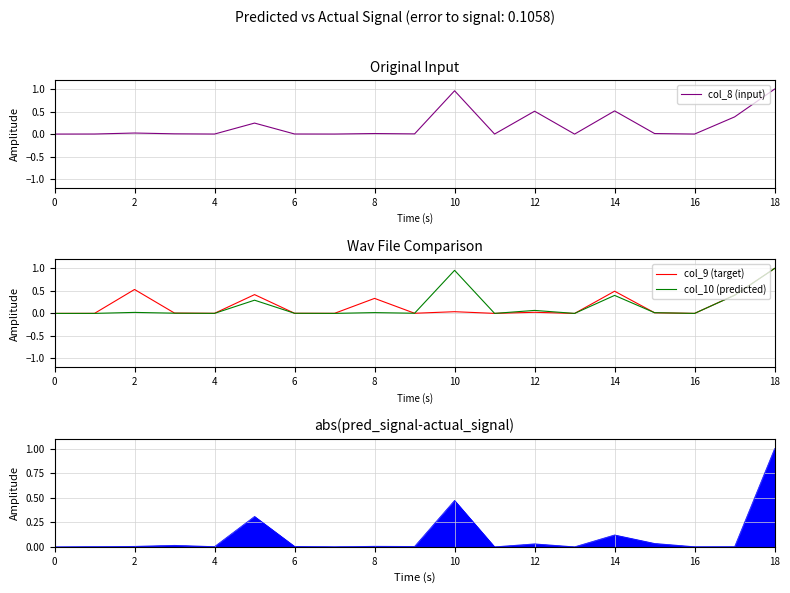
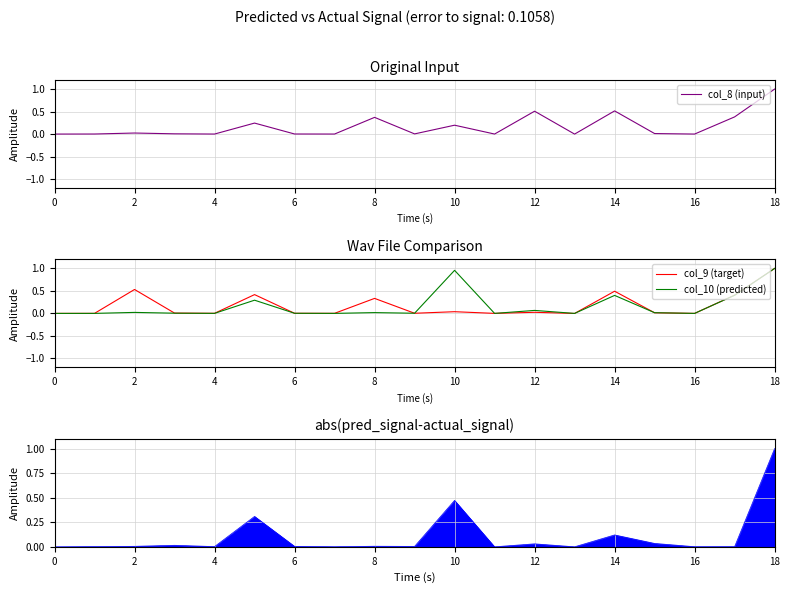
Original Input, 8: 0.0 -> 0.4
Original Input, 10: 1.0 -> 0.2
